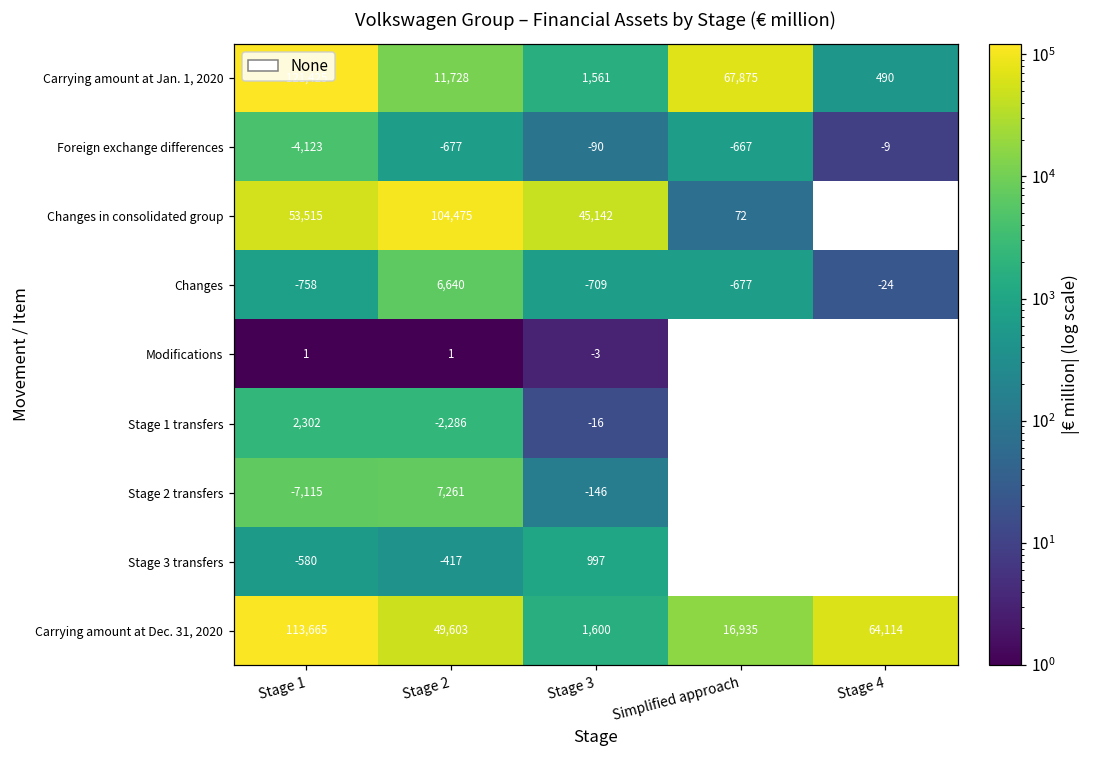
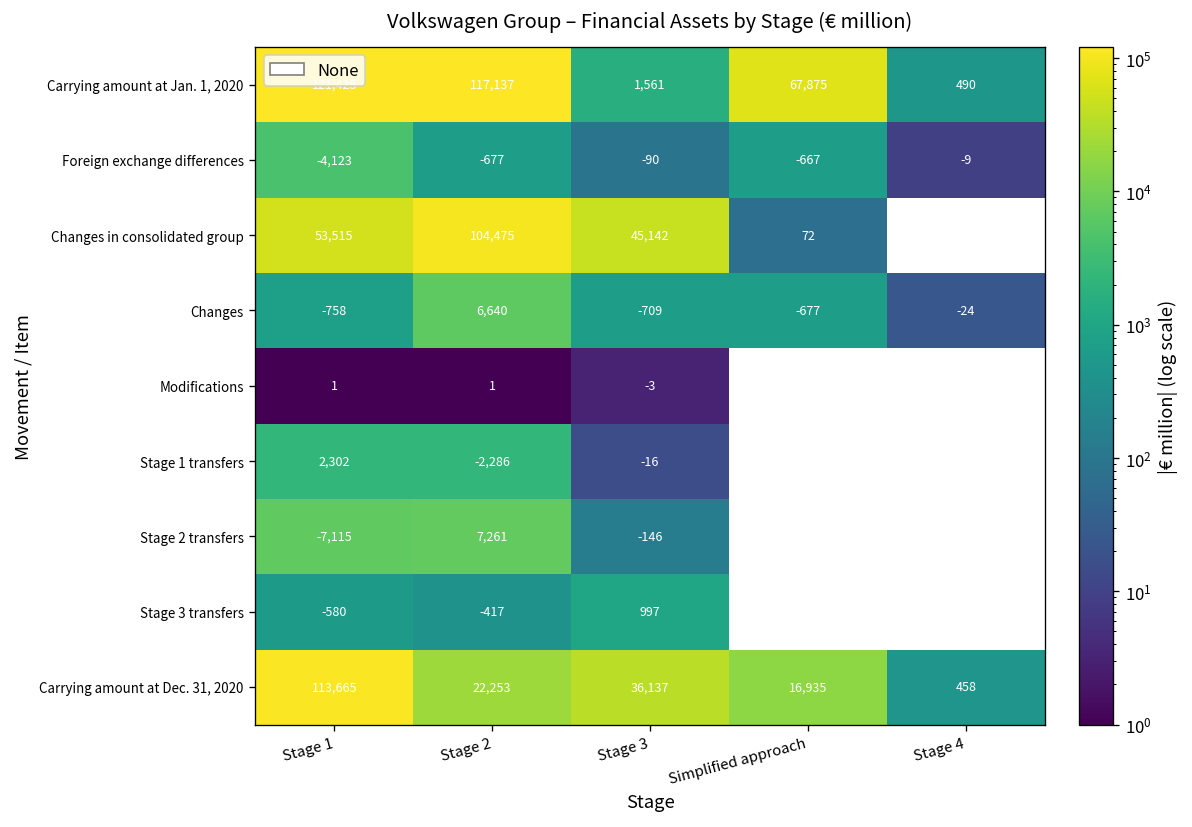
Carrying amount at Jan. 1, 2020, Stage 2: 11,728 -> 117,137
Carrying amount at Dec. 31, 2020, Stage 2: 49,603 -> 22,253
Carrying amount at Dec. 31, 2020, Stage 3: 1,600 -> 36,137
Carrying amount at Dec. 31, 2020, Stage 4: 64,114 -> 458
